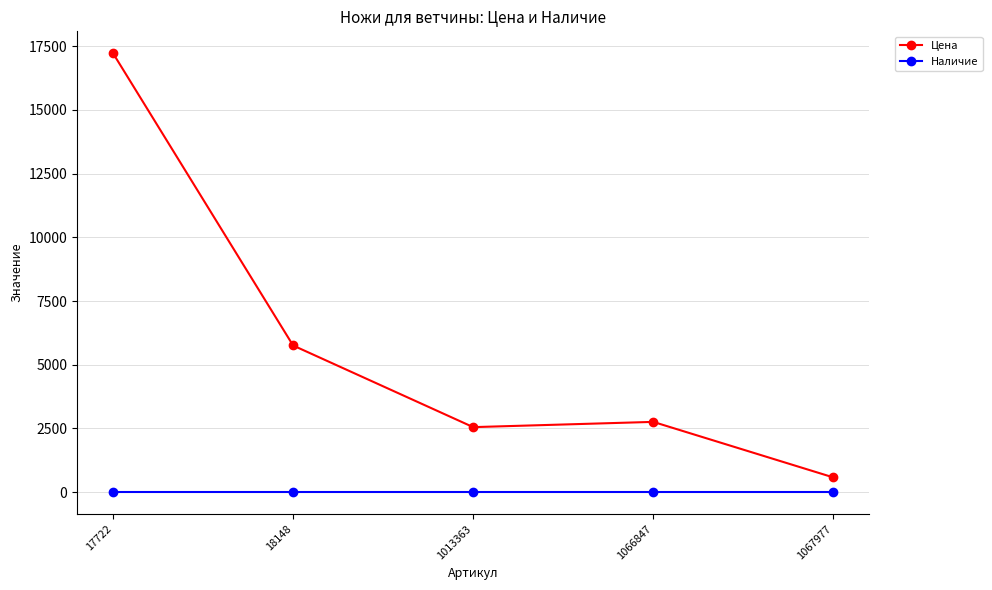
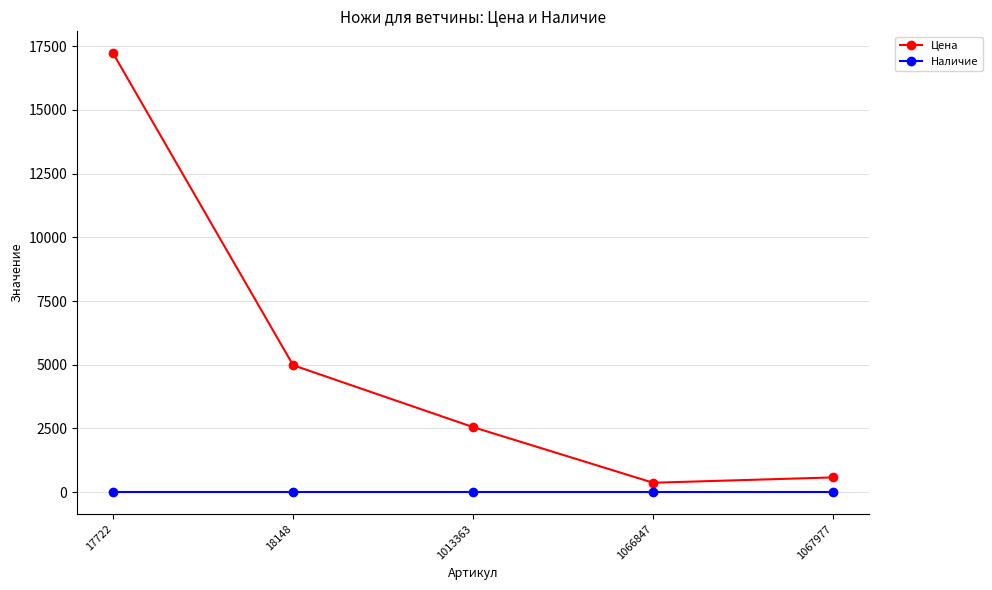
Цена, 18148: 5800 -> 5000
Цена, 1066847: 2800 -> 400
